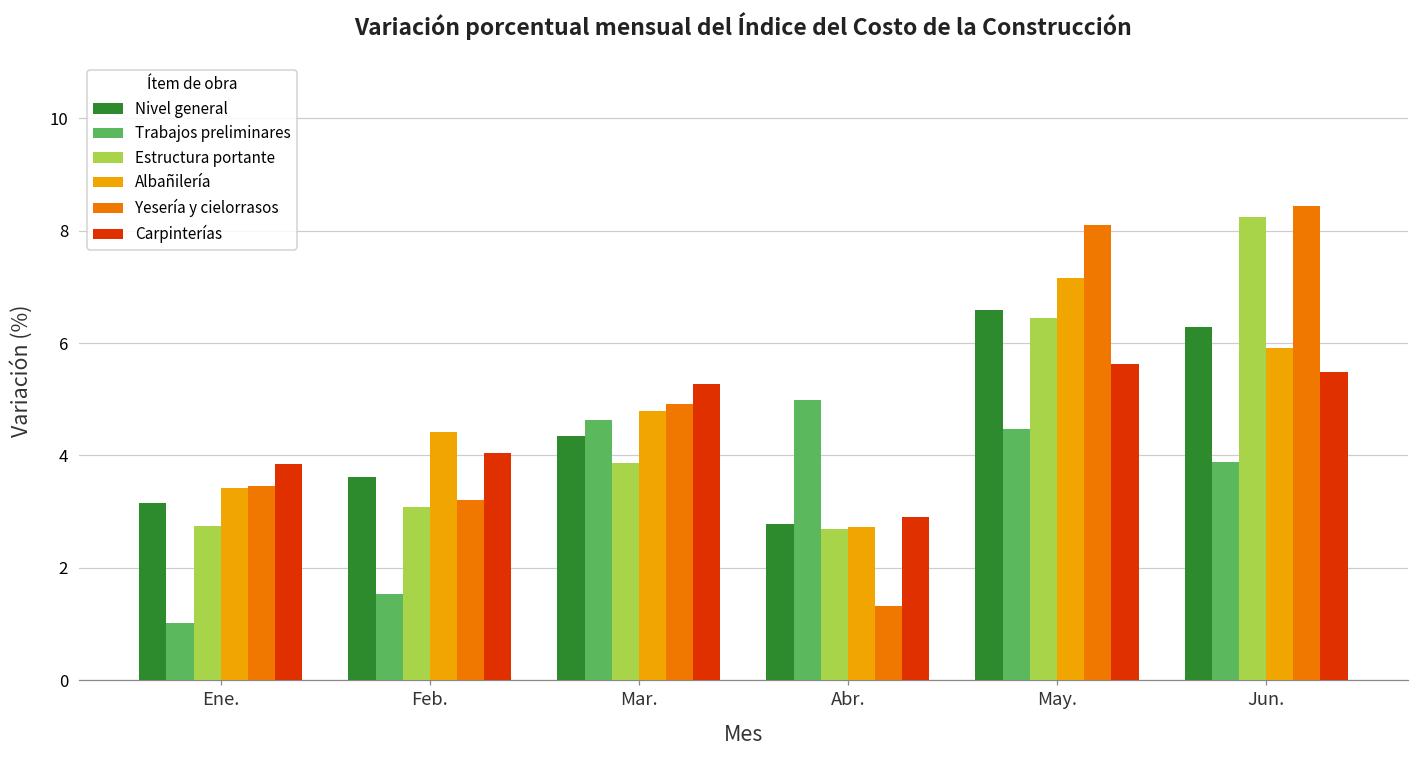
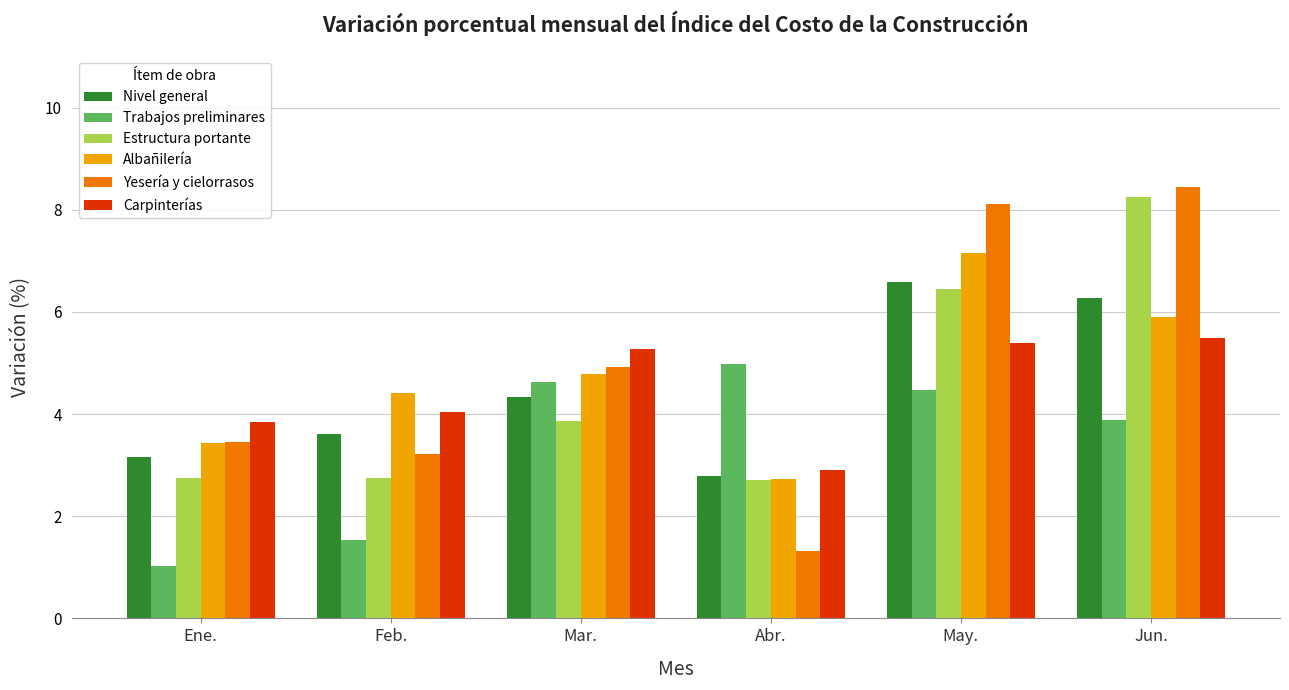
Estructura portante, Feb.: 3.1 -> 2.7
Carpinterías, May.: 5.6 -> 5.4
